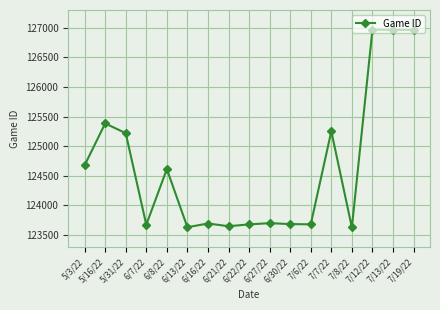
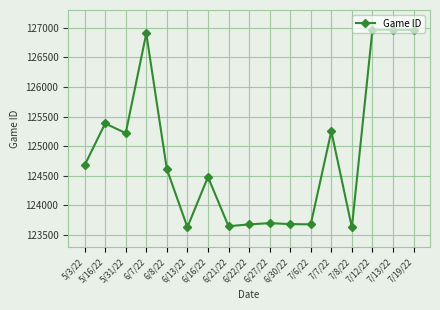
6/7/22: 123700 -> 126900
6/16/22: 123700 -> 124500
